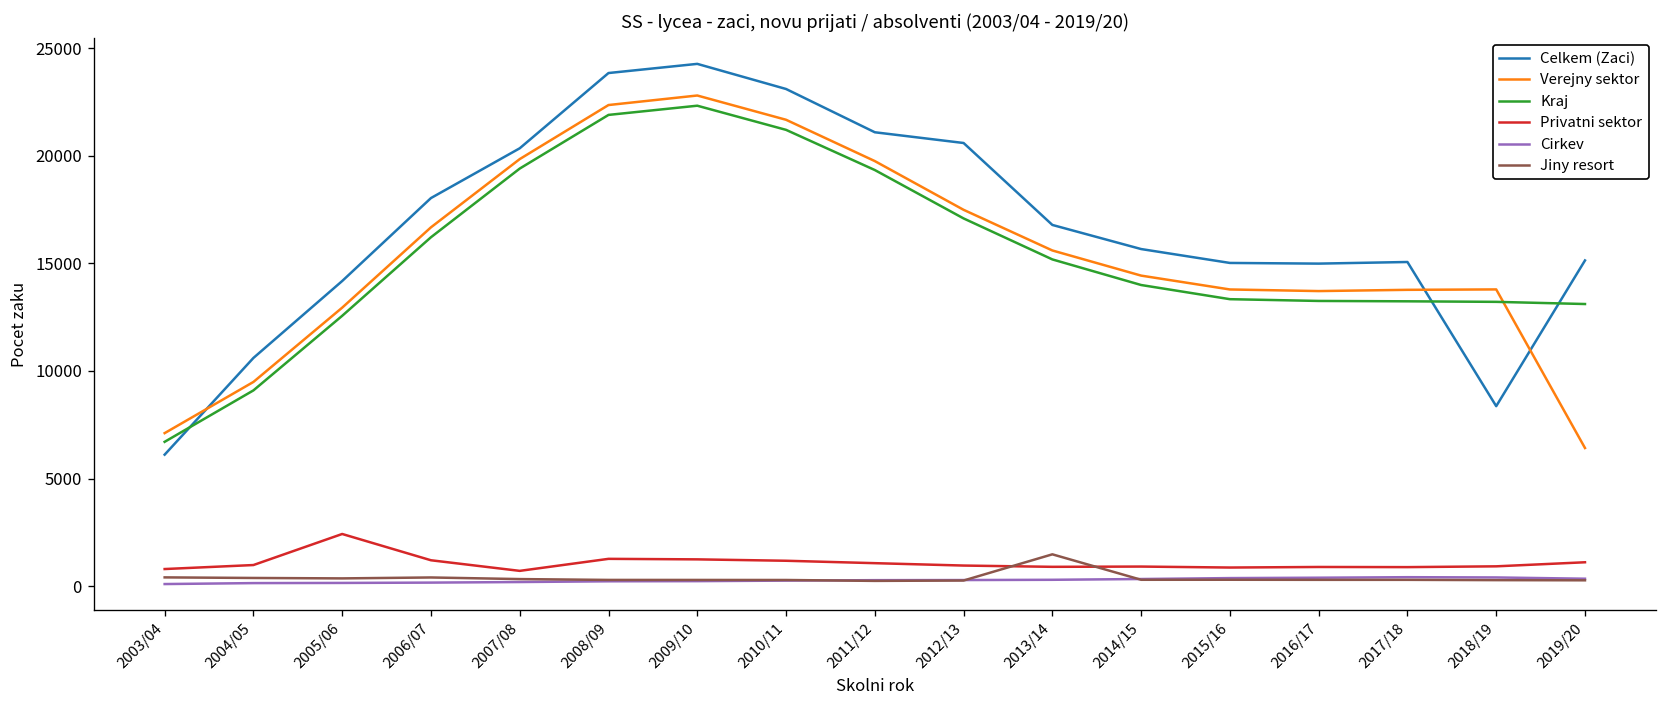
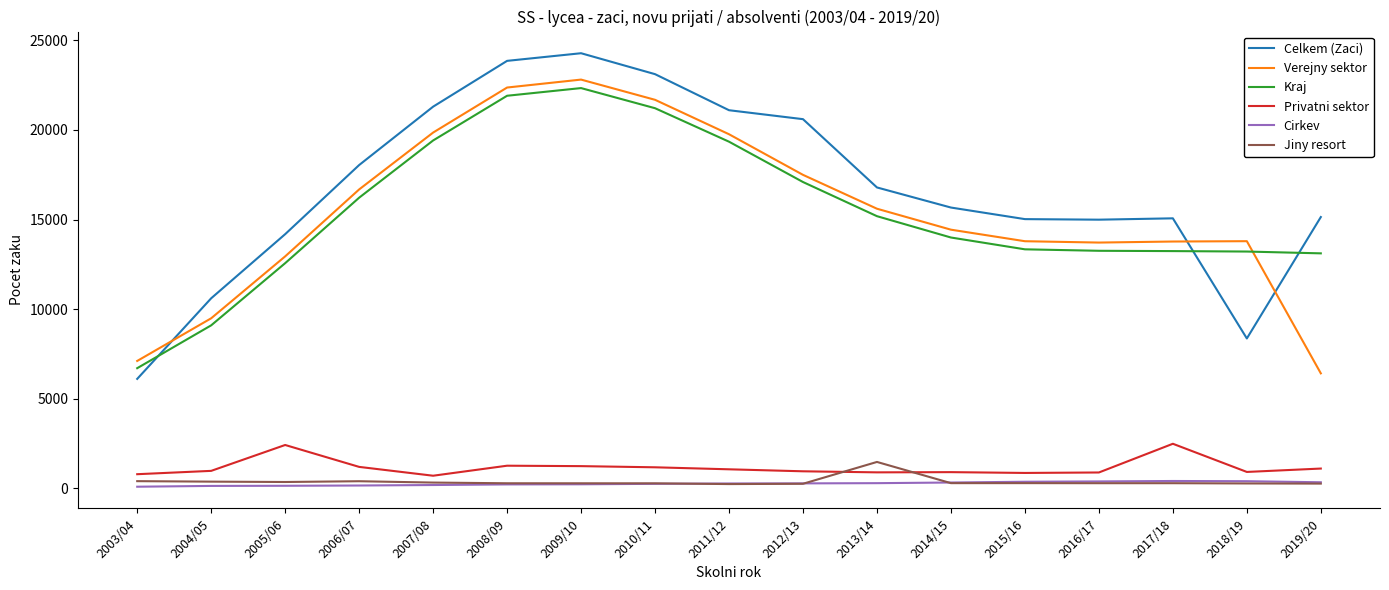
Celkem (Zaci), 2007/08: 20400 -> 21300
Privatni sektor, 2017/18: 900 -> 2500
